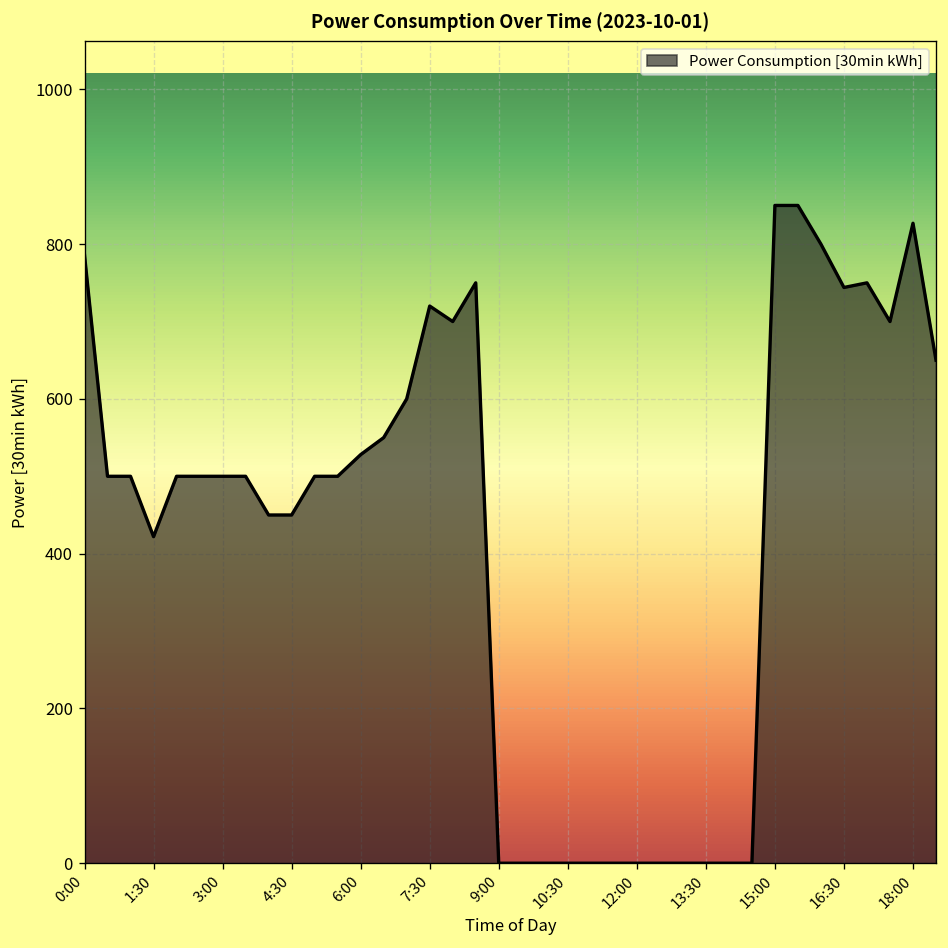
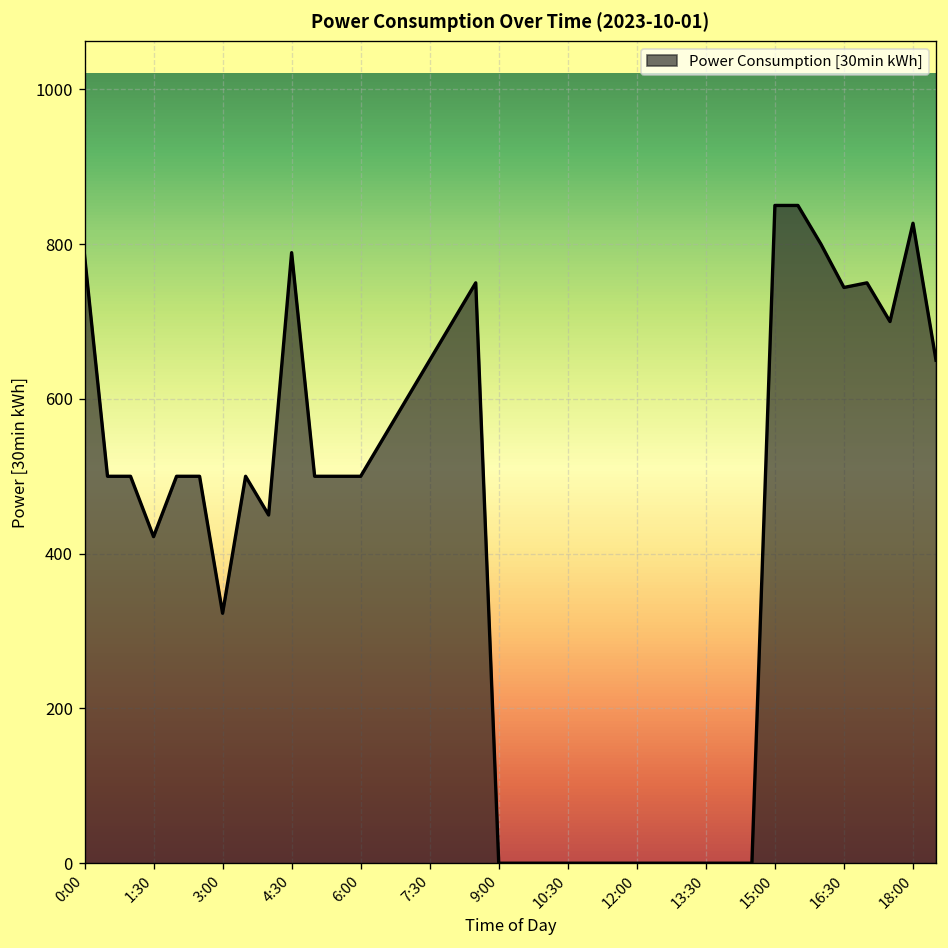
3:00: 500 -> 320
4:30: 450 -> 790
6:00: 530 -> 500
7:30: 720 -> 650
